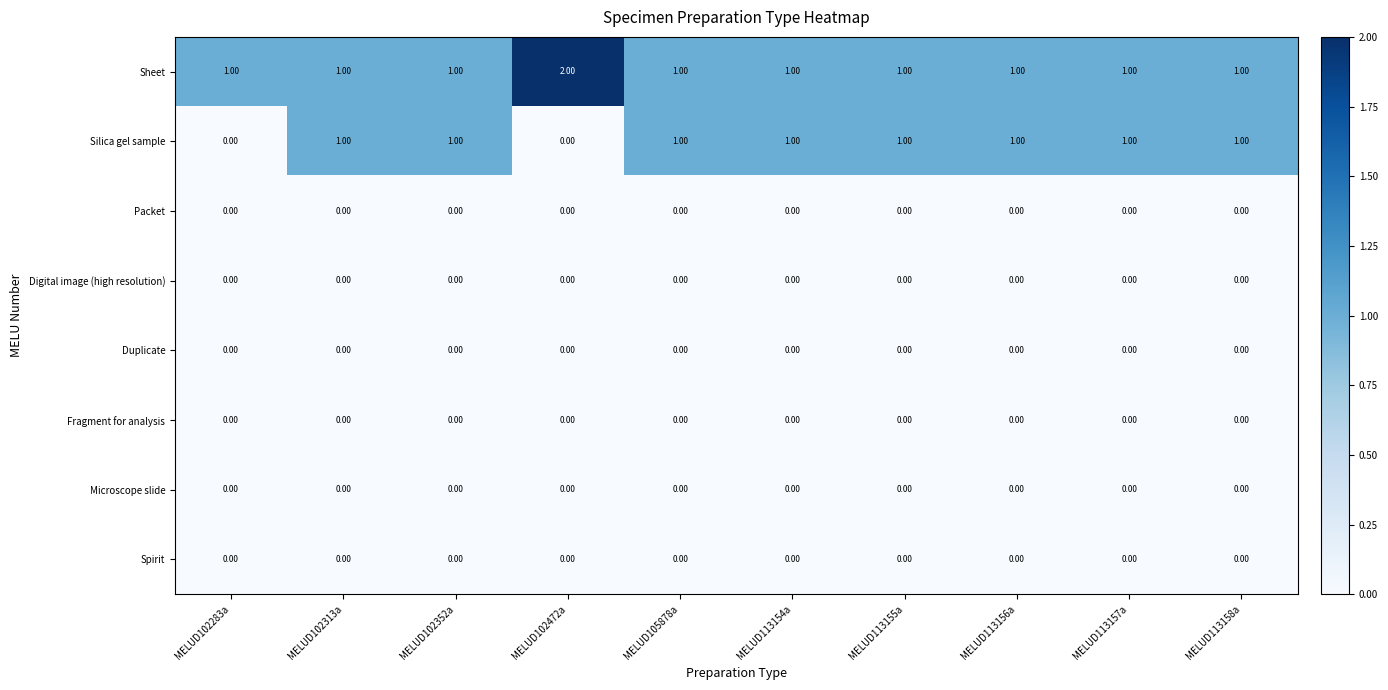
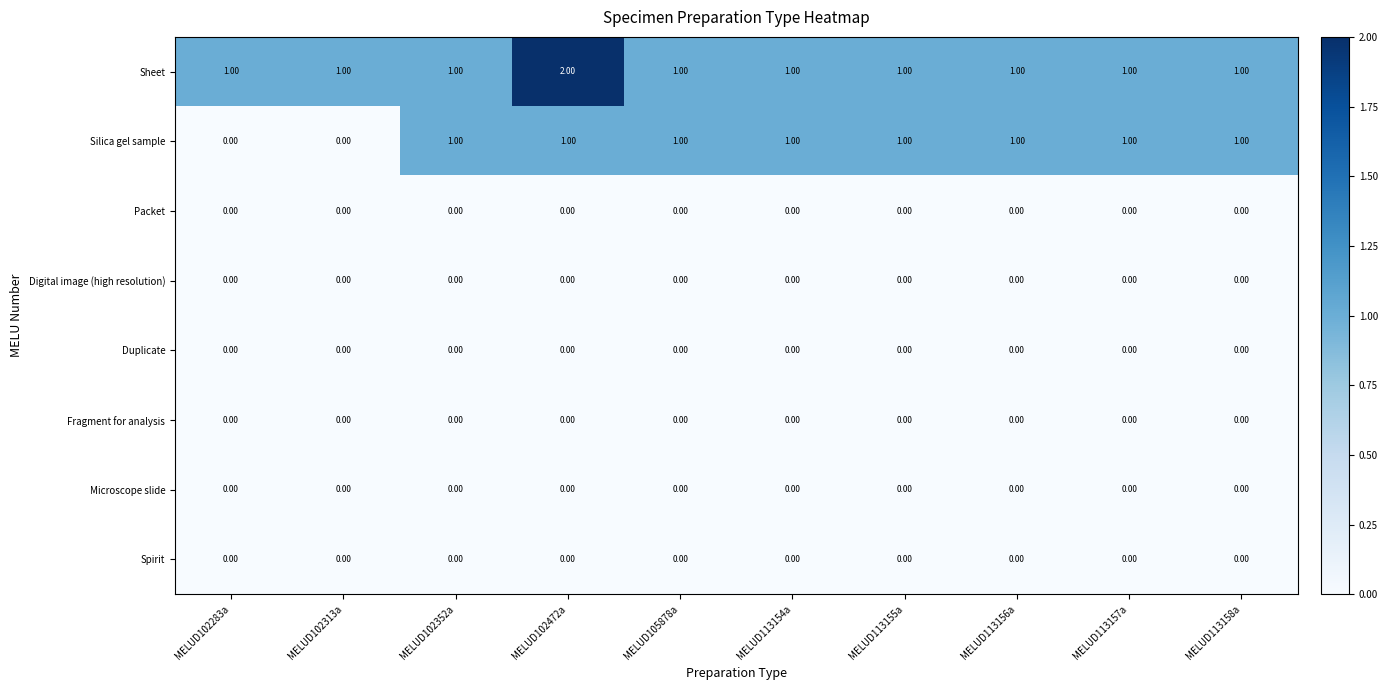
Silica gel sample, MELUD102313a: 1.00 -> 0.00
Silica gel sample, MELUD102472a: 0.00 -> 1.00
